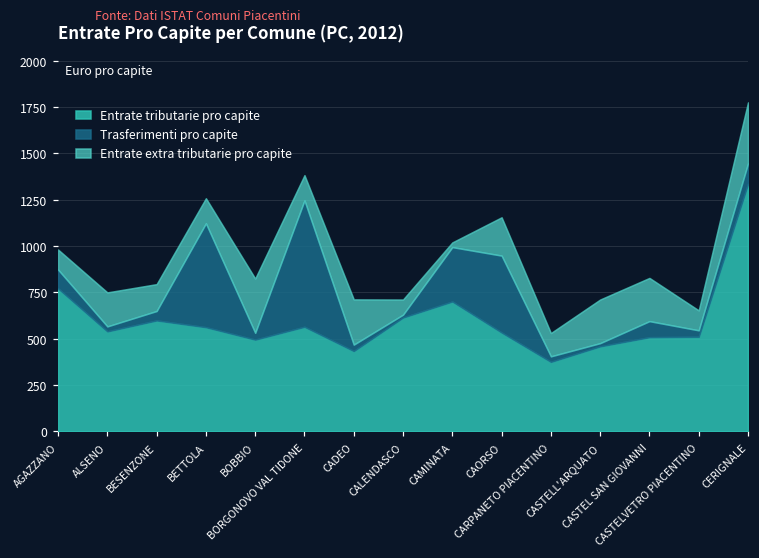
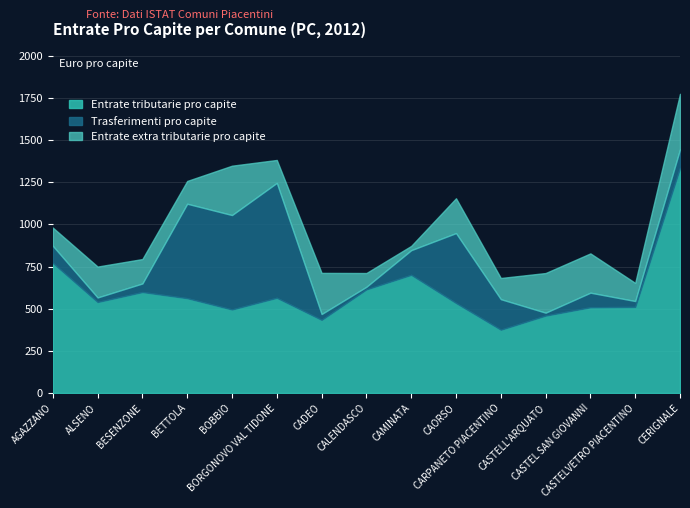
Trasferimenti pro capite, BOBBIO: 40 -> 560
Trasferimenti pro capite, CAMINATA: 290 -> 150
Trasferimenti pro capite, CARPANETO PIACENTINO: 30 -> 180
